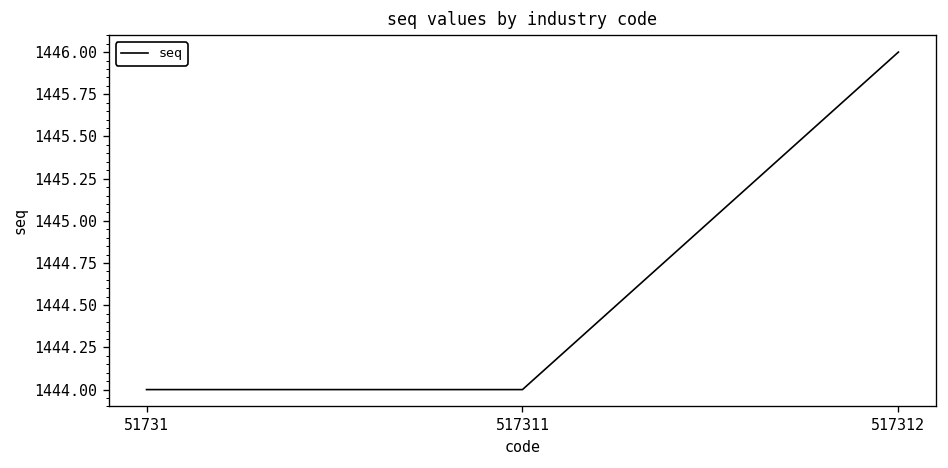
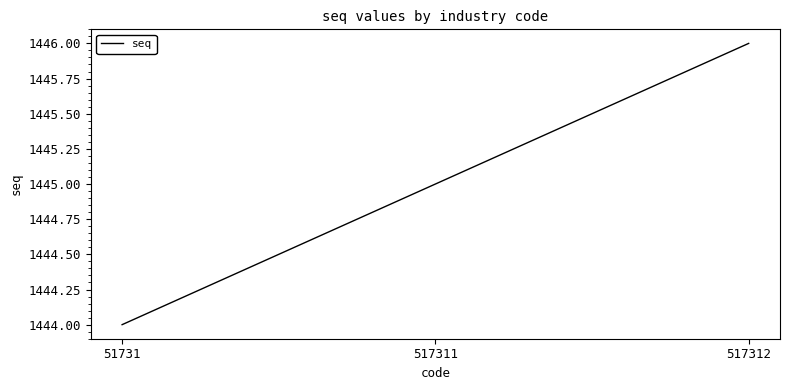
517311: 1444 -> 1445
